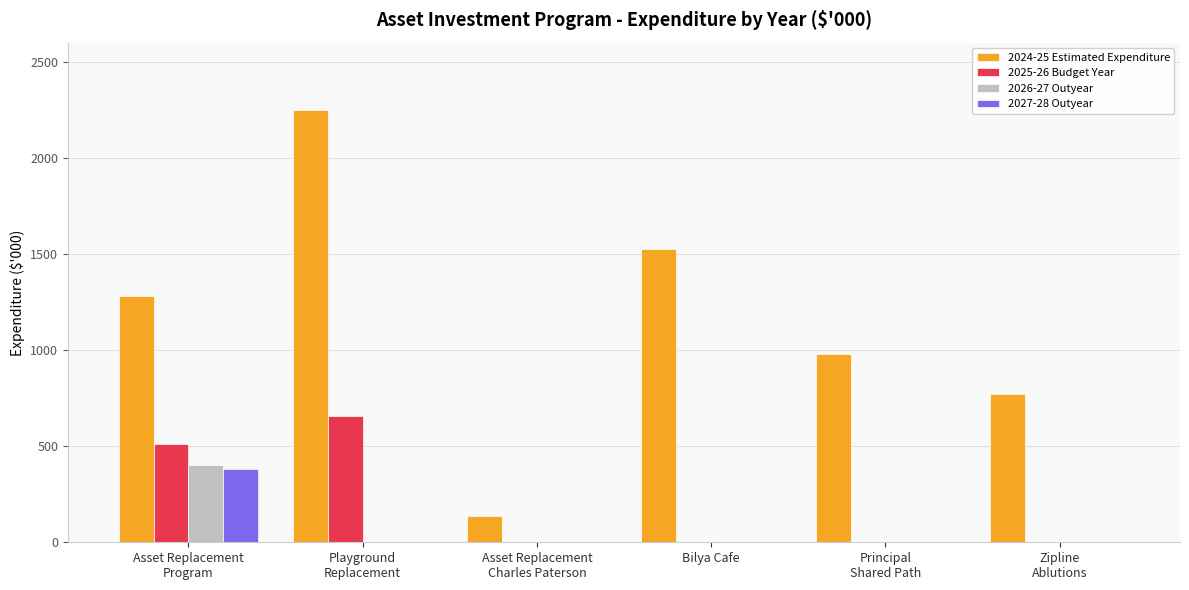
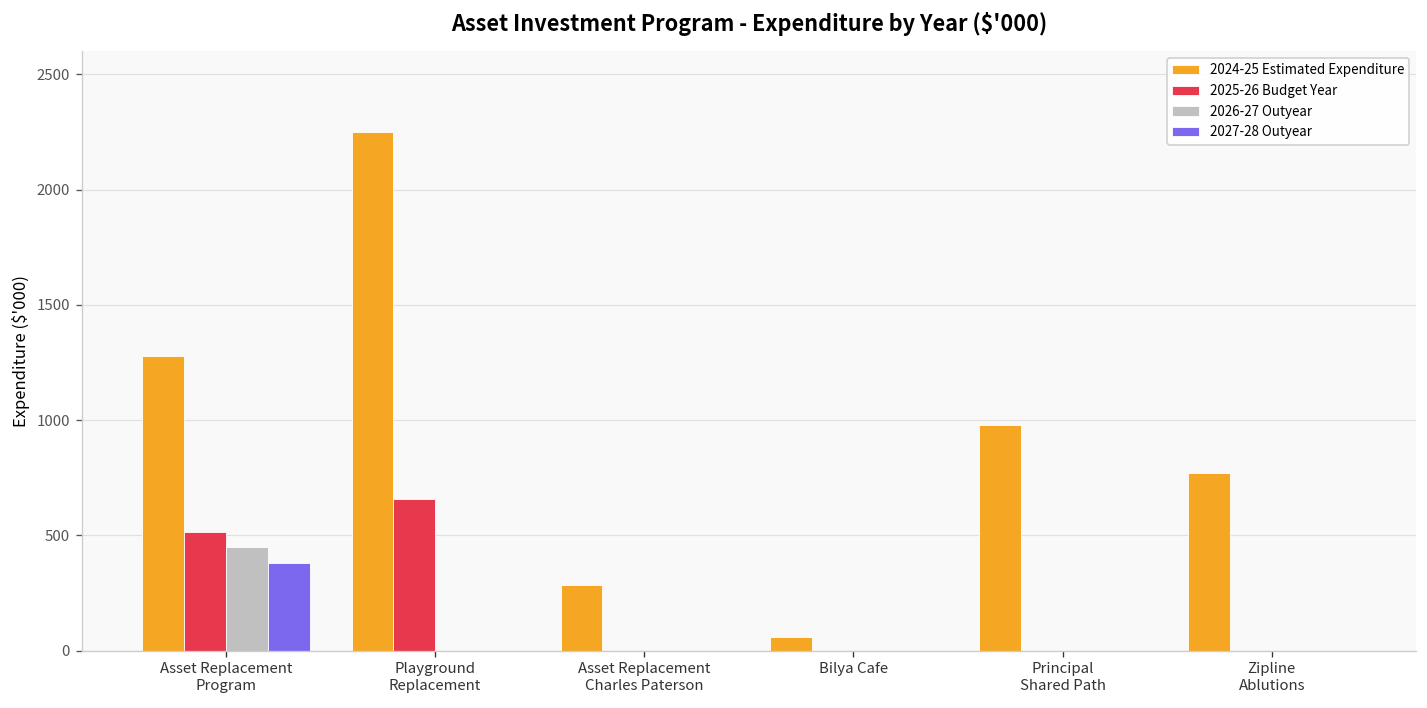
2026-27 Outyear, Asset Replacement Program: 400 -> 450
2024-25 Estimated Expenditure, Asset Replacement Charles Paterson: 140 -> 290
2024-25 Estimated Expenditure, Bilya Cafe: 1530 -> 60
